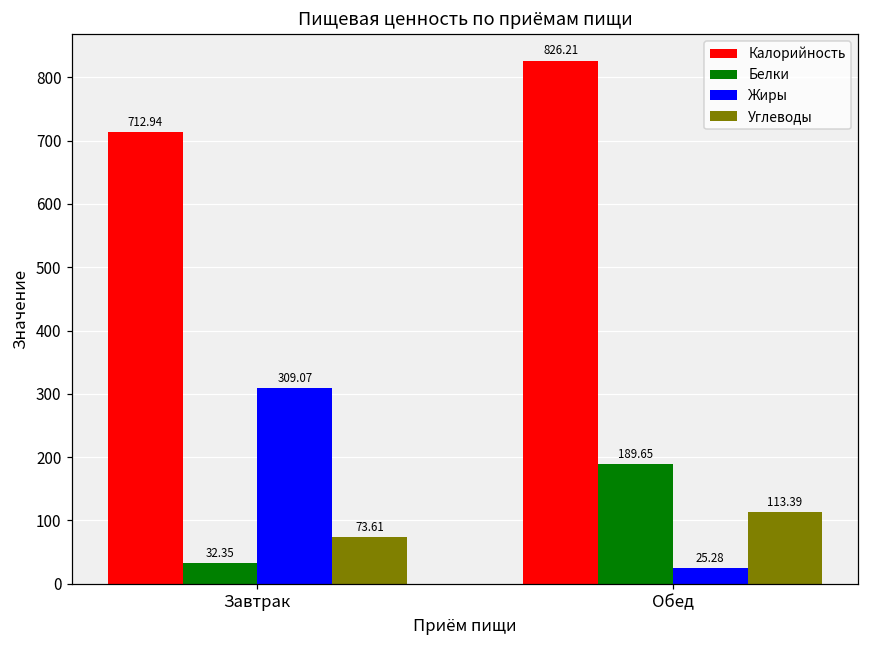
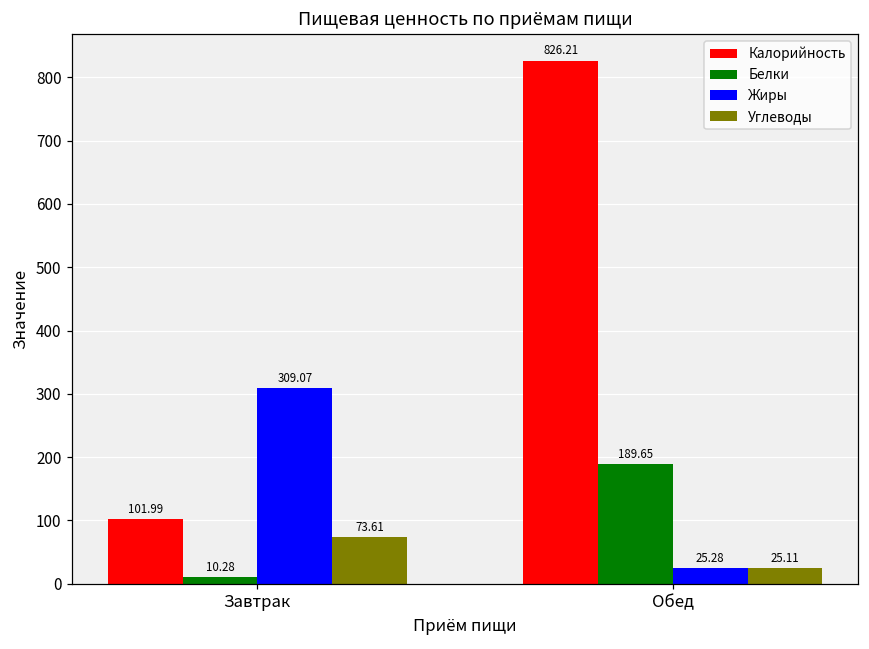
Калорийность, Завтрак: 712.94 -> 101.99
Белки, Завтрак: 32.35 -> 10.28
Углеводы, Обед: 113.39 -> 25.11
